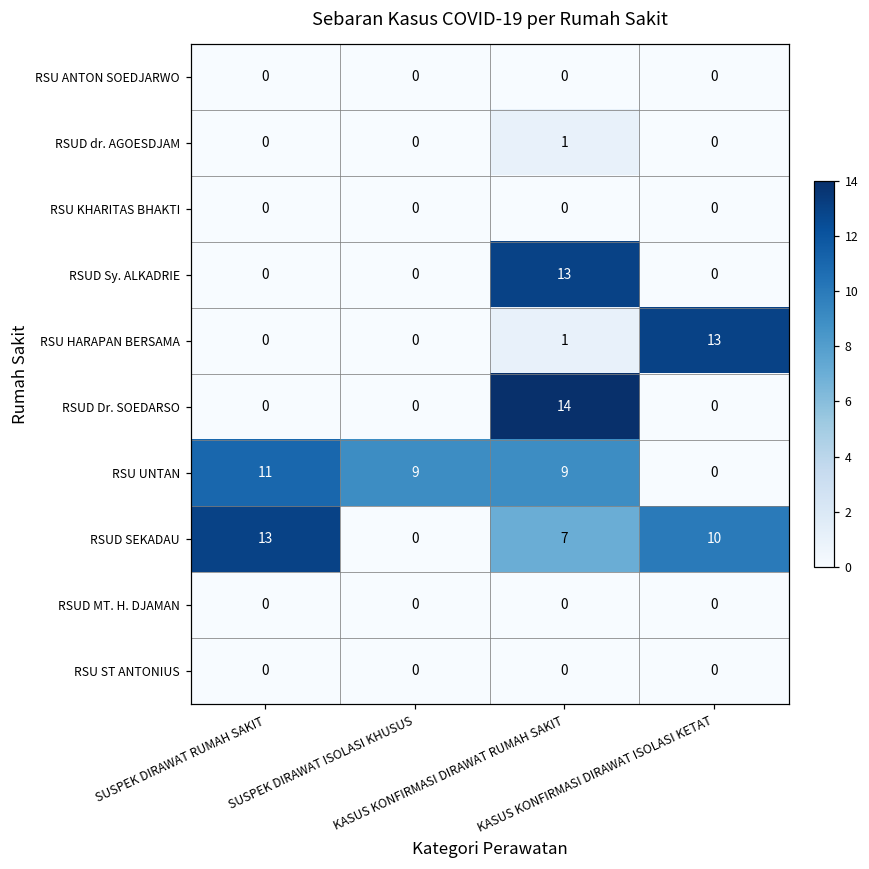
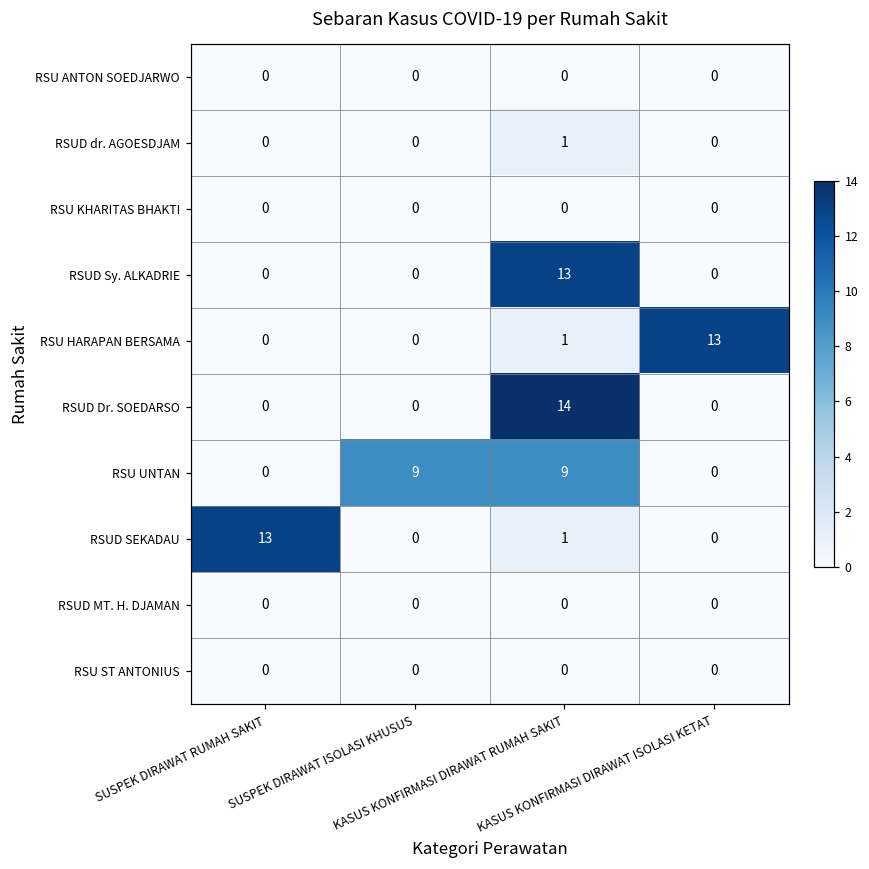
RSU UNTAN, SUSPEK DIRAWAT RUMAH SAKIT: 11 -> 0
RSUD SEKADAU, KASUS KONFIRMASI DIRAWAT RUMAH SAKIT: 7 -> 1
RSUD SEKADAU, KASUS KONFIRMASI DIRAWAT ISOLASI KETAT: 10 -> 0
